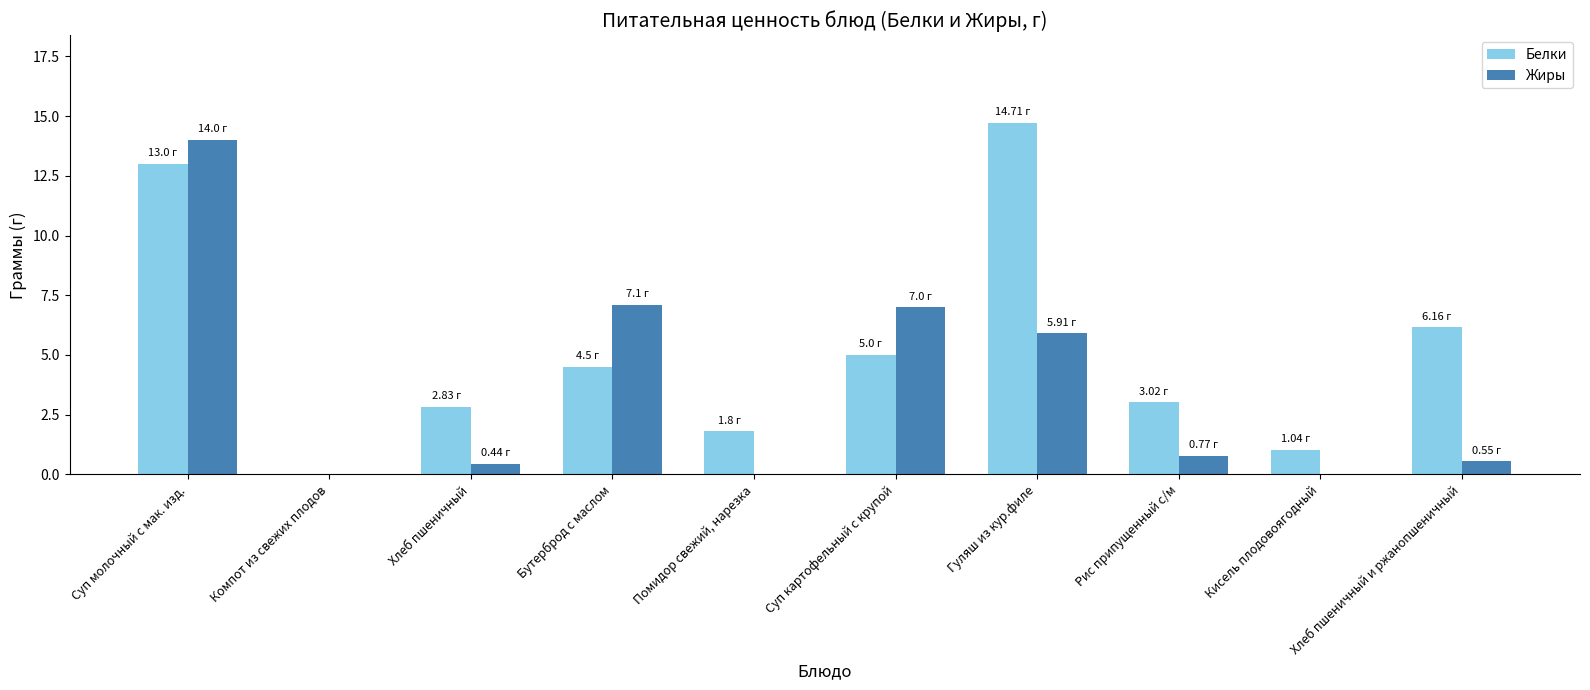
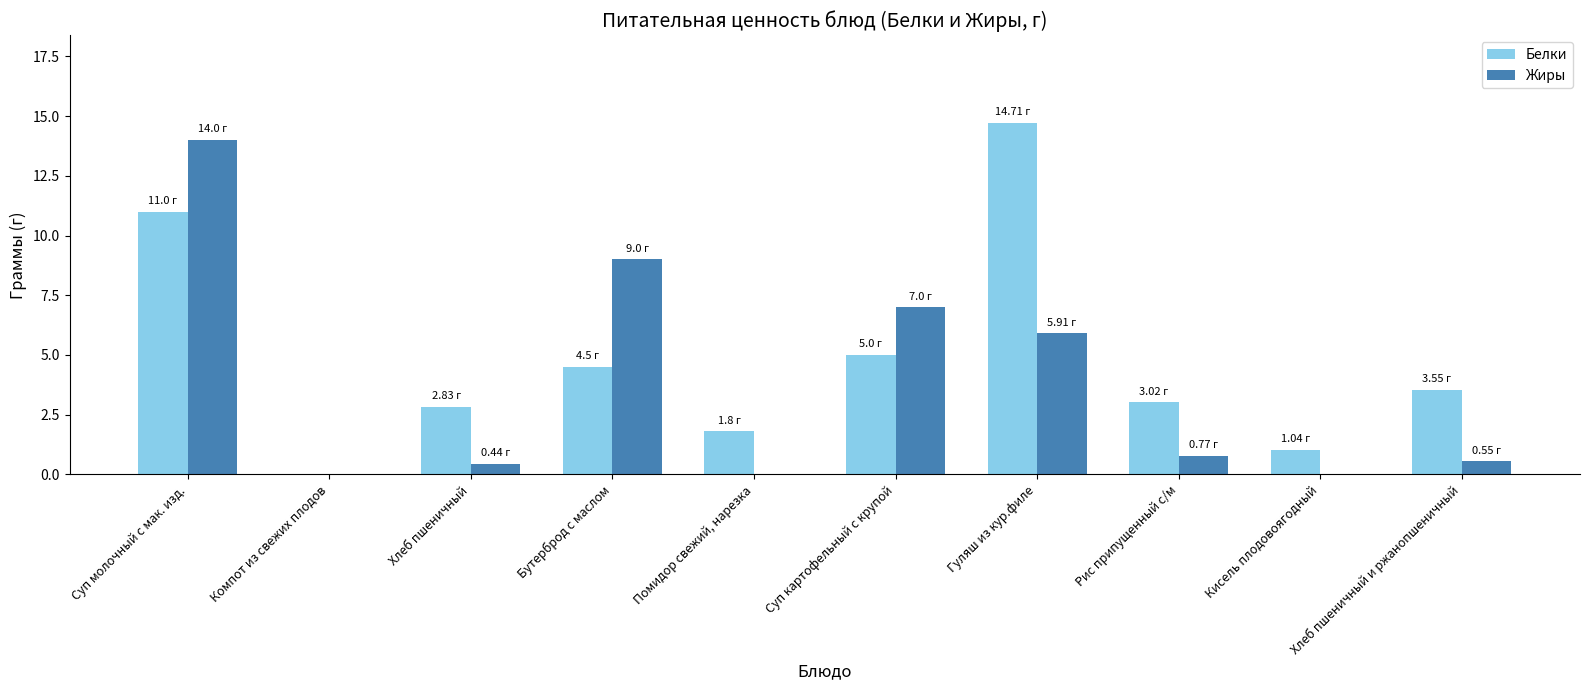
Белки, Суп молочный с мак. изд.: 13.0 -> 11.0
Жиры, Бутерброд с маслом: 7.1 -> 9.0
Белки, Хлеб пшеничный и ржанопшеничный: 6.16 -> 3.55
